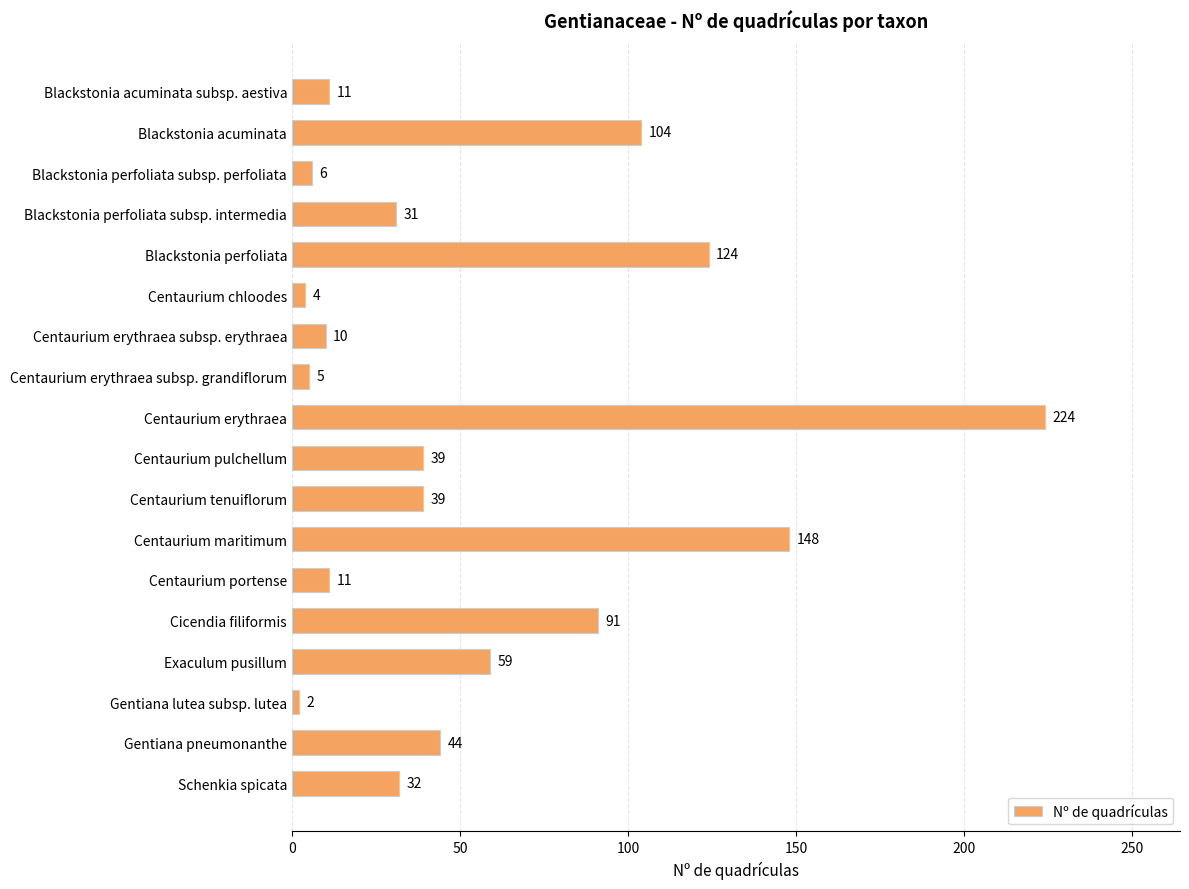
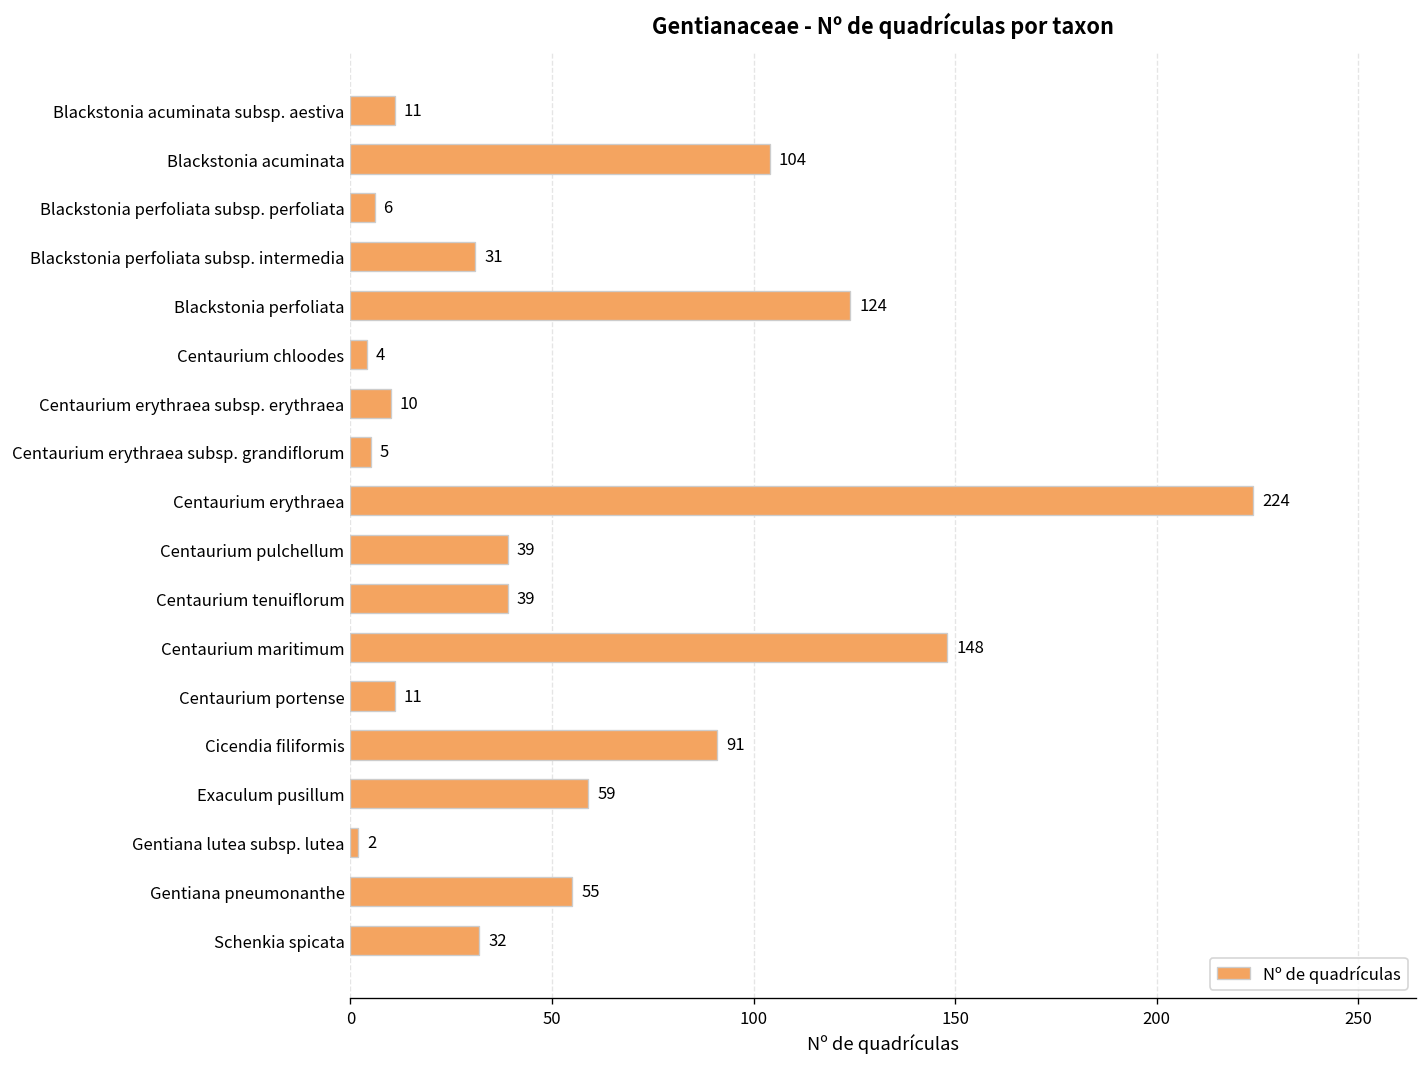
Gentiana pneumonanthe: 44 -> 55
